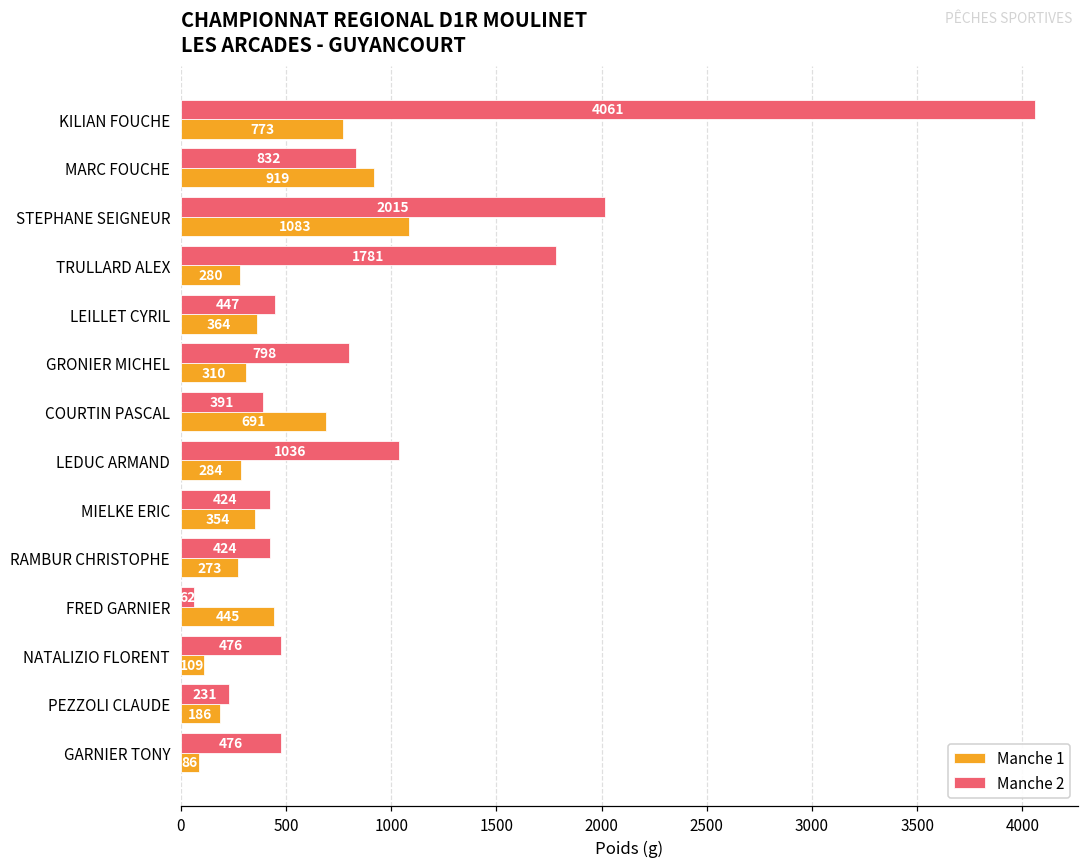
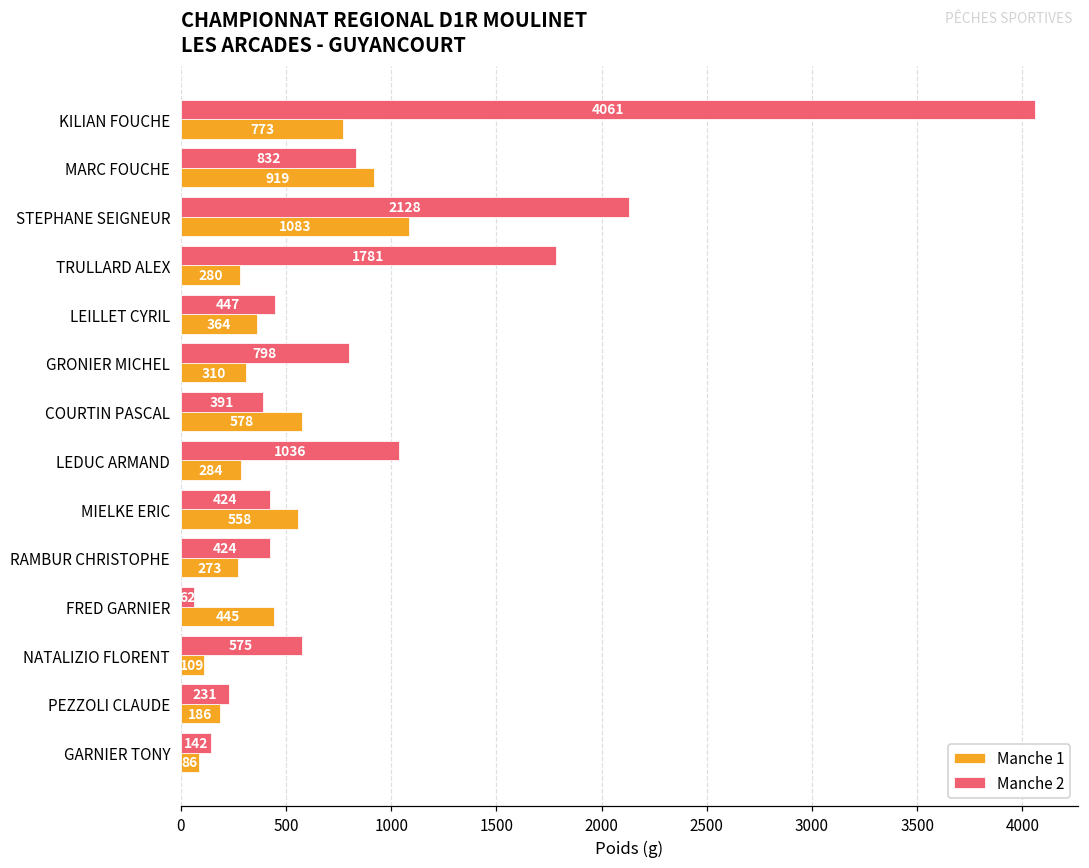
Manche 2, STEPHANE SEIGNEUR: 2015 -> 2128
Manche 1, COURTIN PASCAL: 691 -> 578
Manche 1, MIELKE ERIC: 354 -> 558
Manche 2, NATALIZIO FLORENT: 476 -> 575
Manche 2, GARNIER TONY: 476 -> 142
